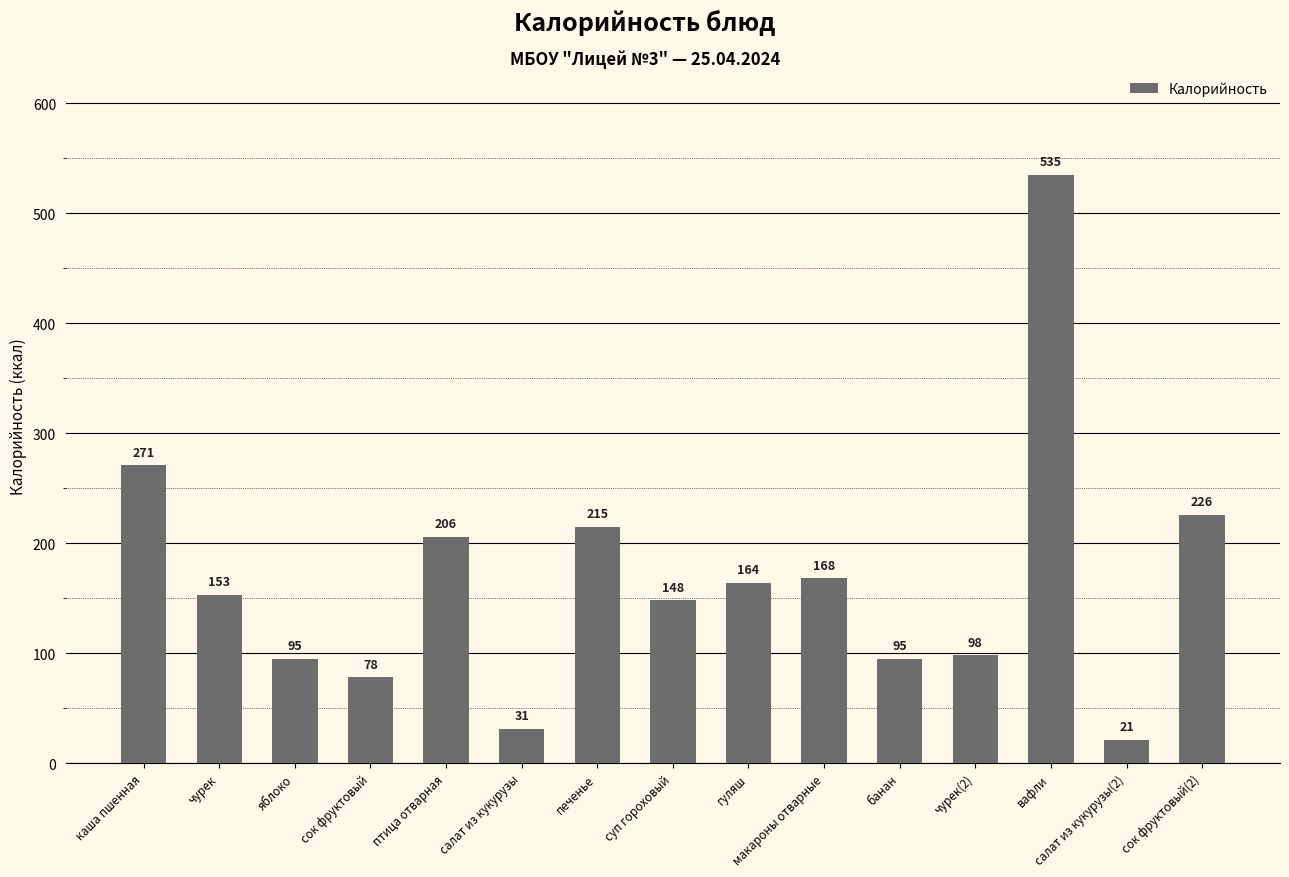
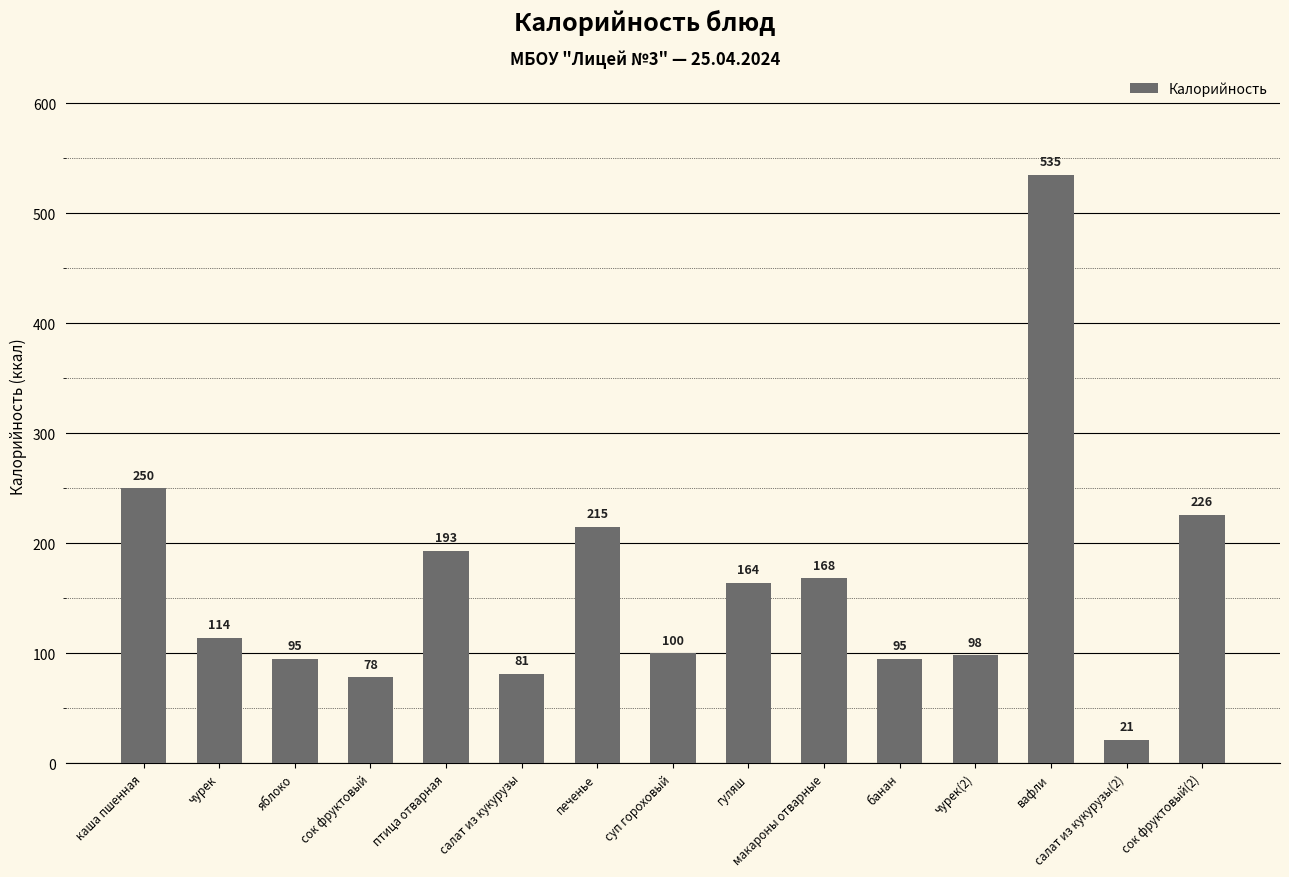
каша пшенная: 271 -> 250
чурек: 153 -> 114
птица отварная: 206 -> 193
салат из кукурузы: 31 -> 81
суп гороховый: 148 -> 100
